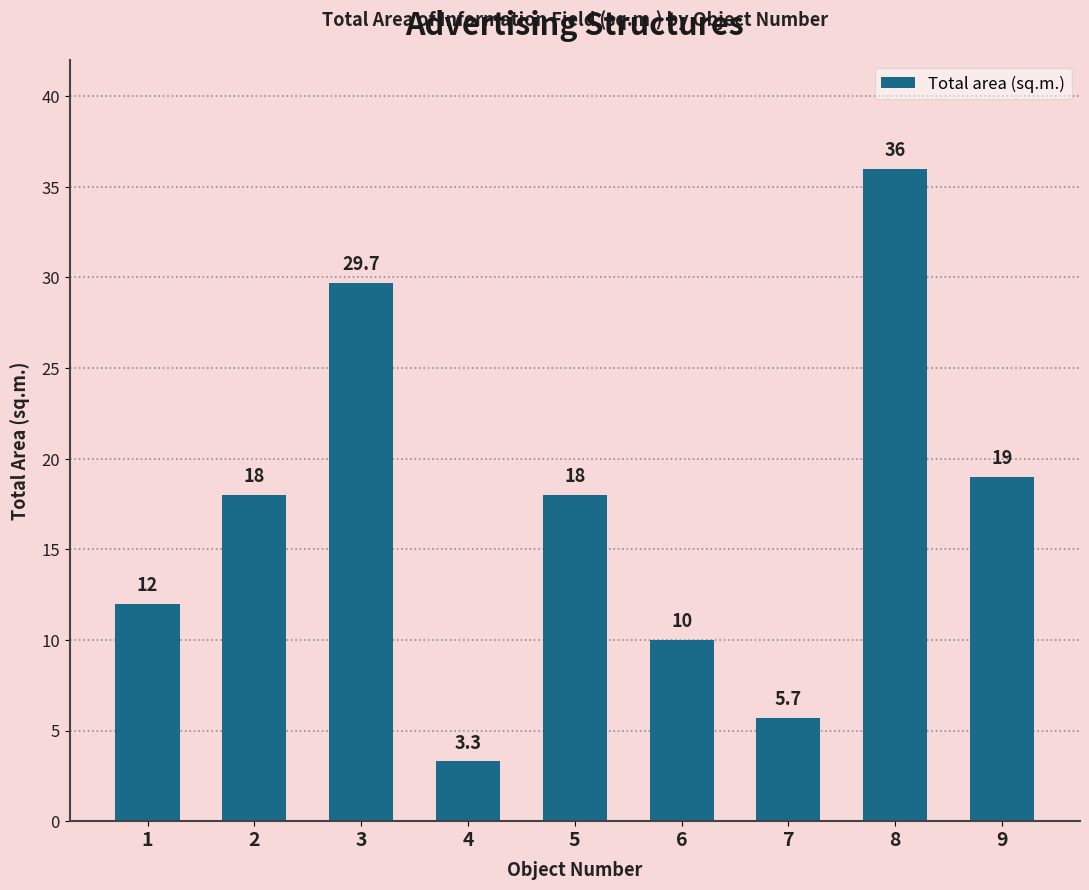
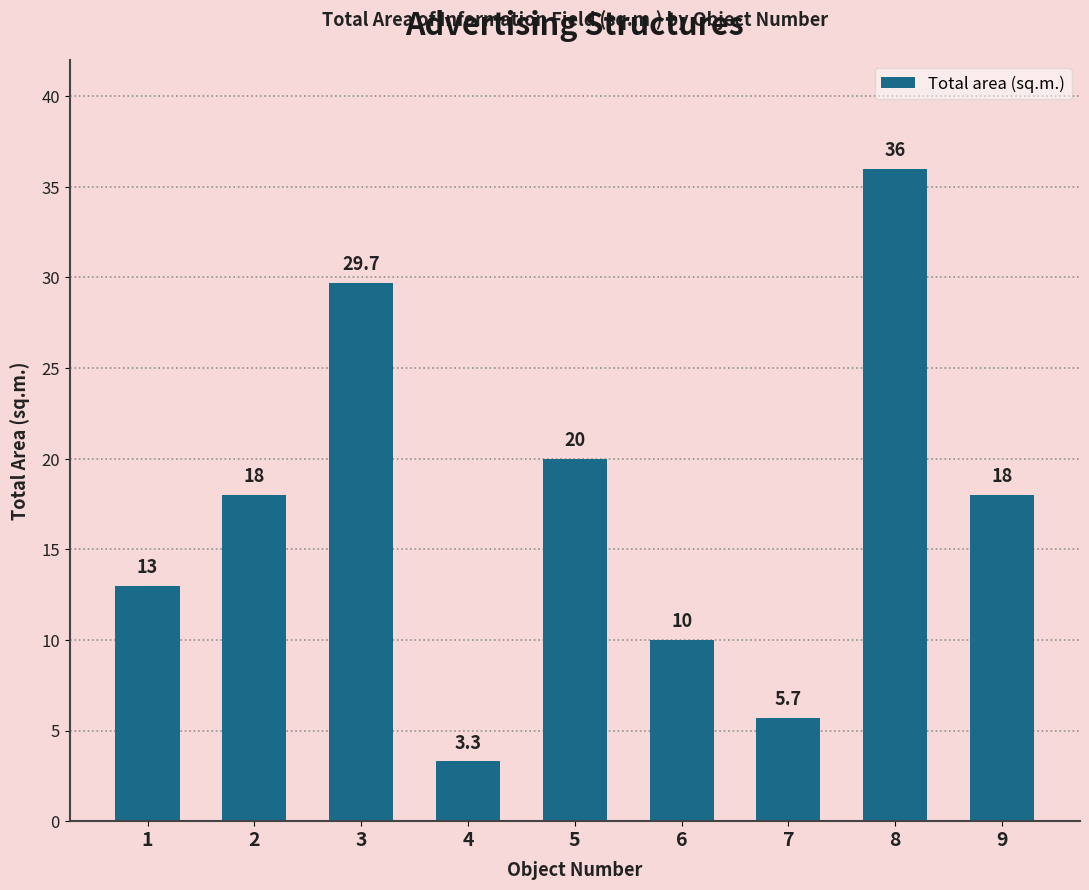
1: 12 -> 13
5: 18 -> 20
9: 19 -> 18
